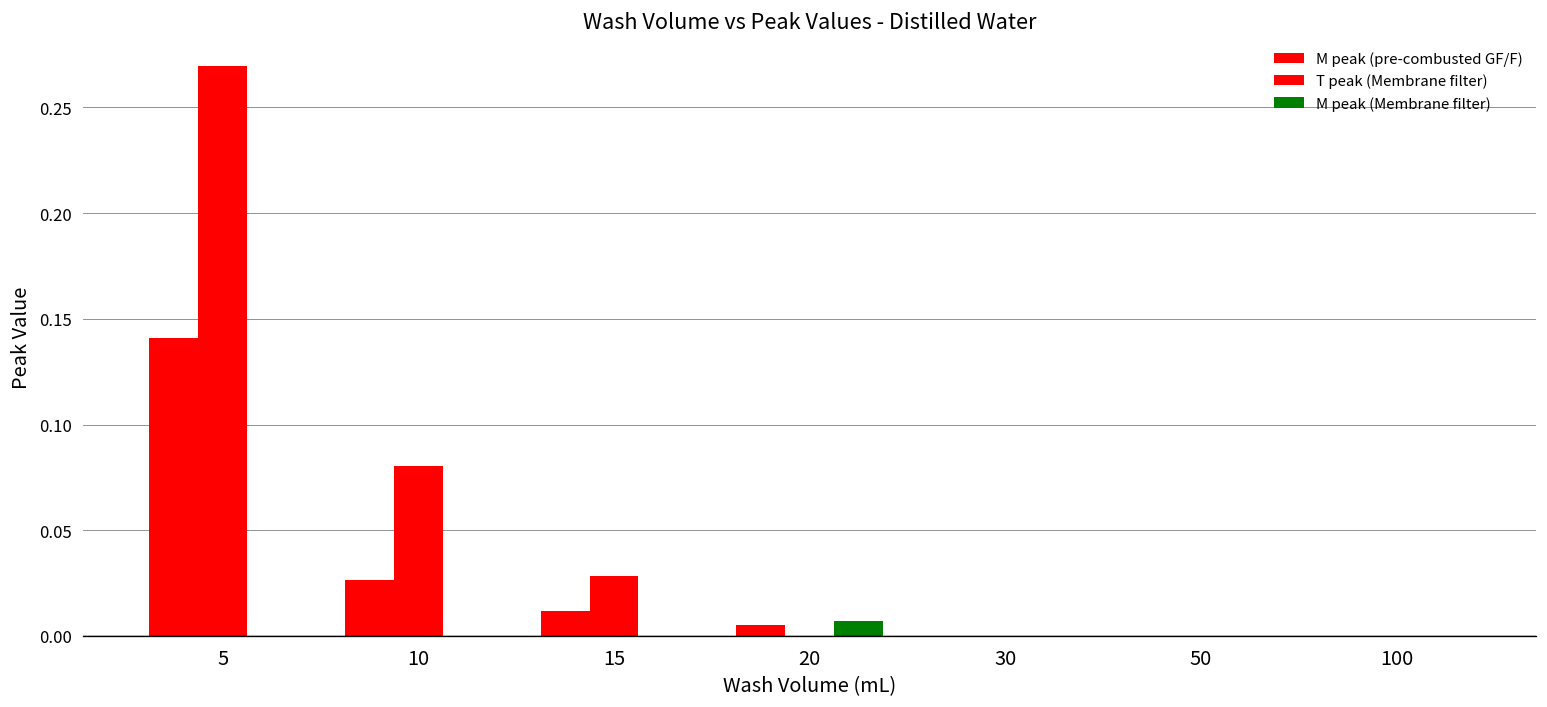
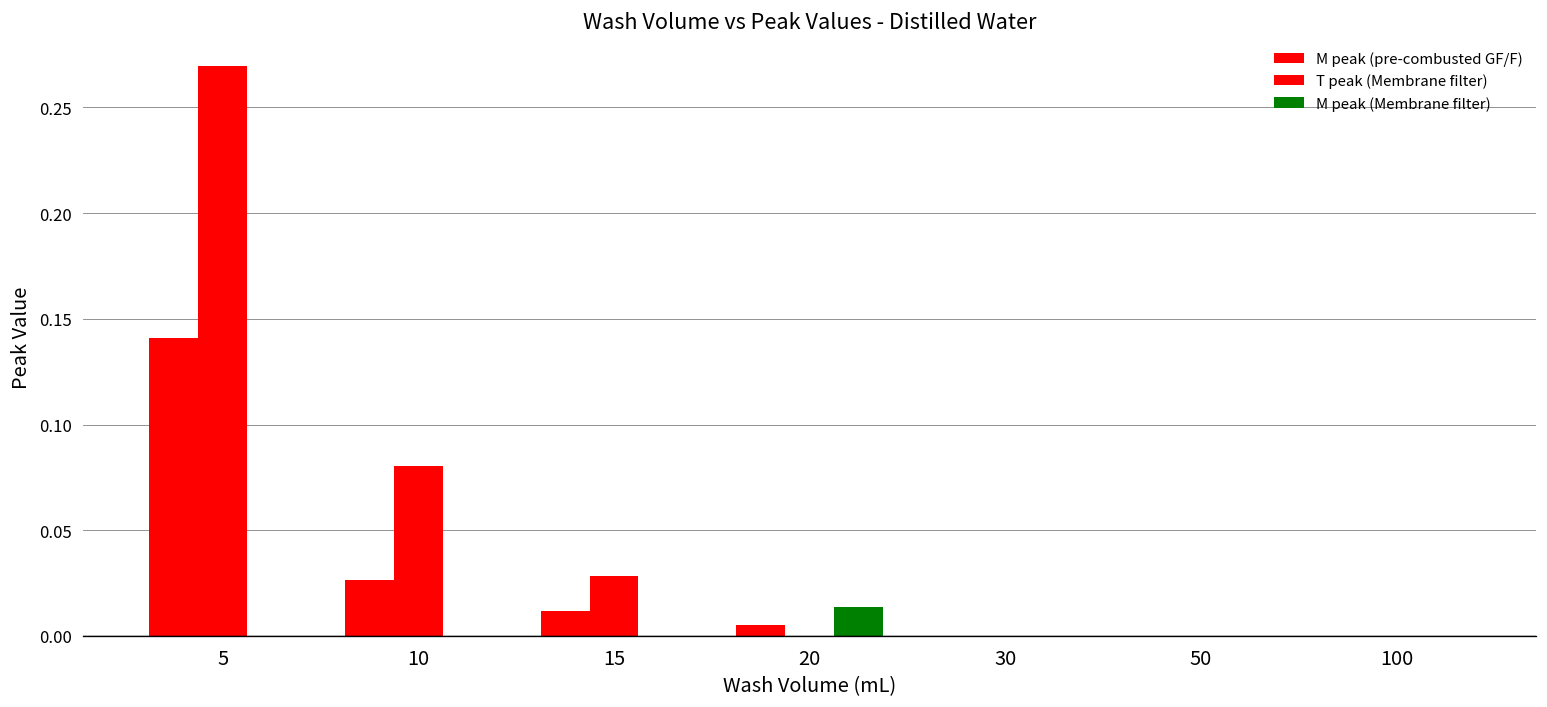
M peak (Membrane filter), 20: 0.007 -> 0.014
